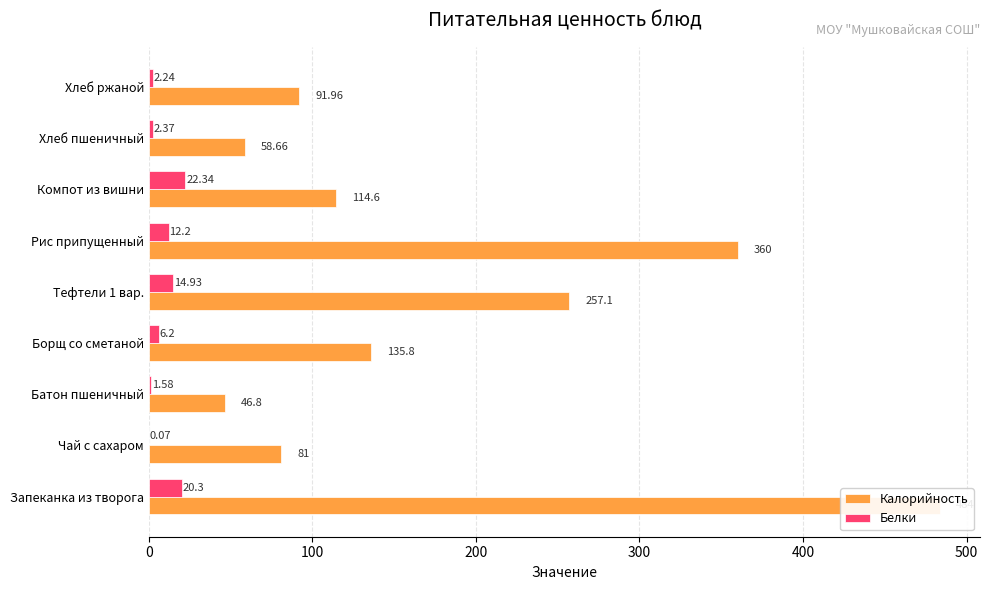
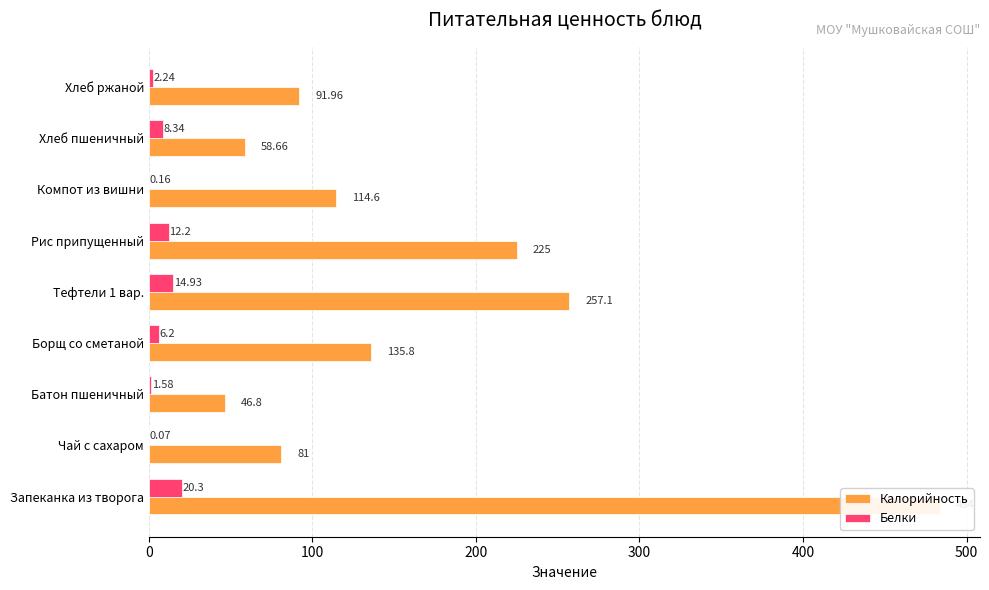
Белки, Хлеб пшеничный: 2.37 -> 8.34
Белки, Компот из вишни: 22.34 -> 0.16
Калорийность, Рис припущенный: 360 -> 225
